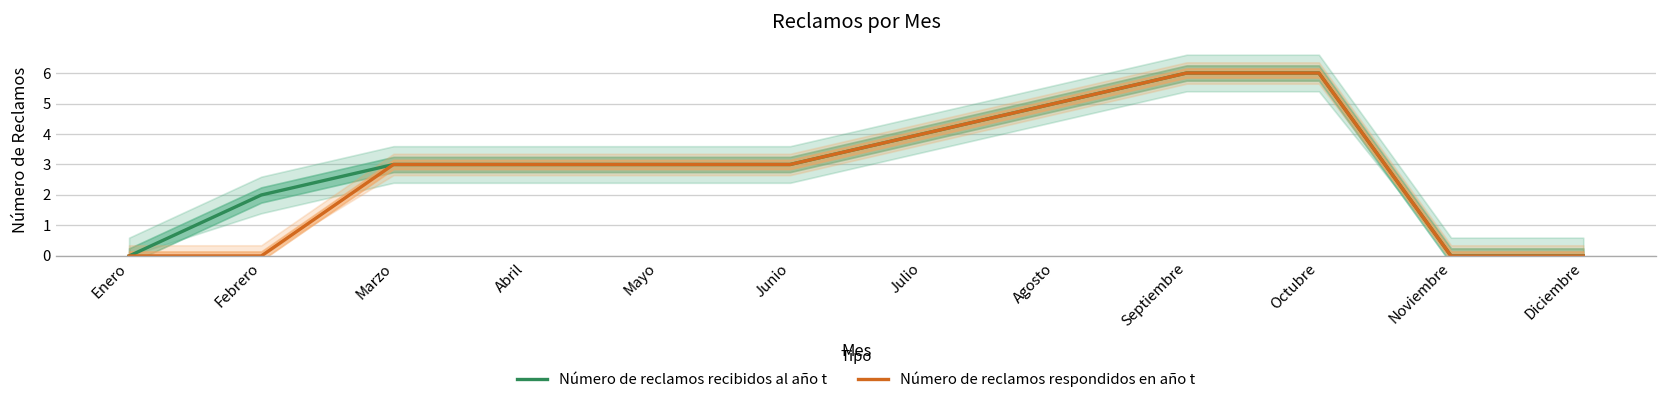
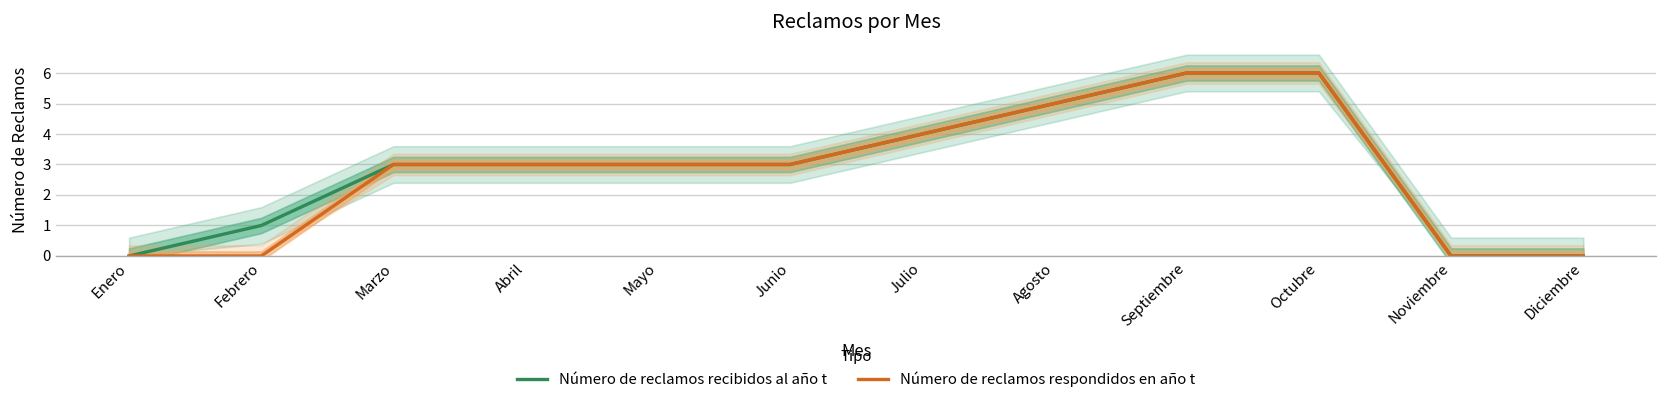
Número de reclamos recibidos al año t, Febrero: 2 -> 1
